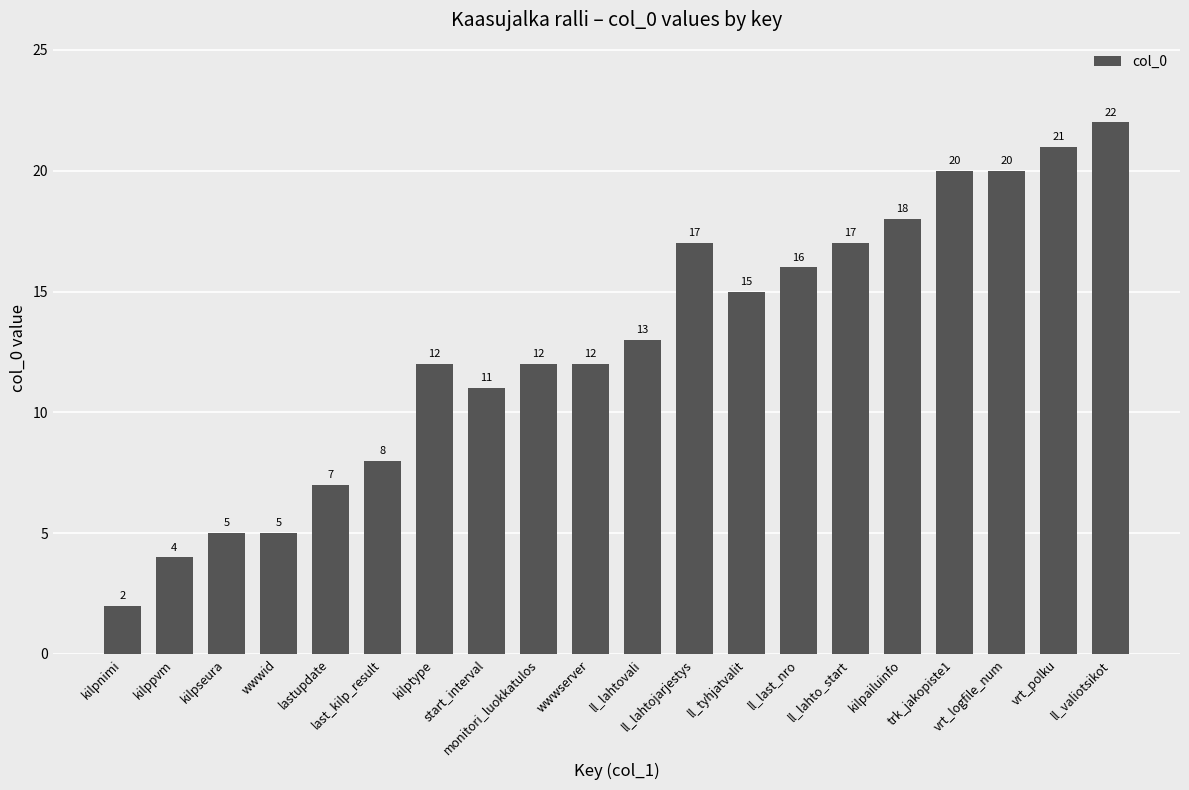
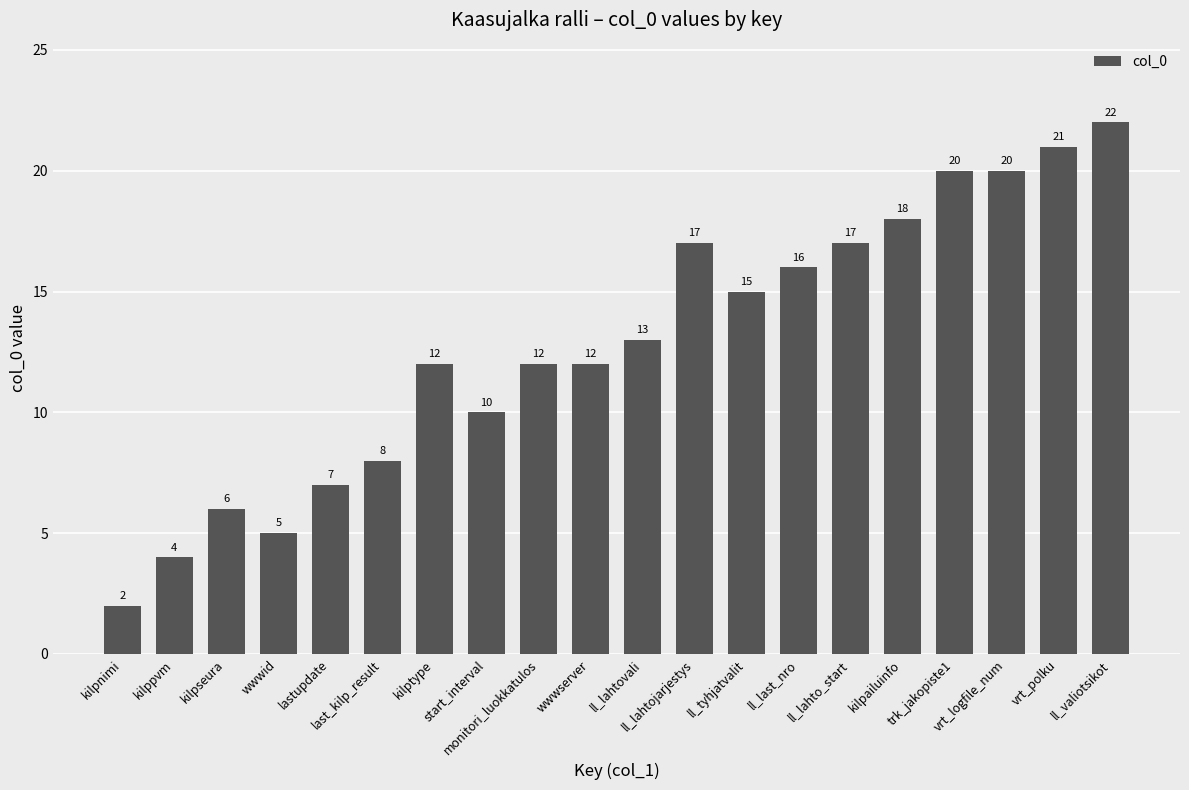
kilpseura: 5 -> 6
start_interval: 11 -> 10
